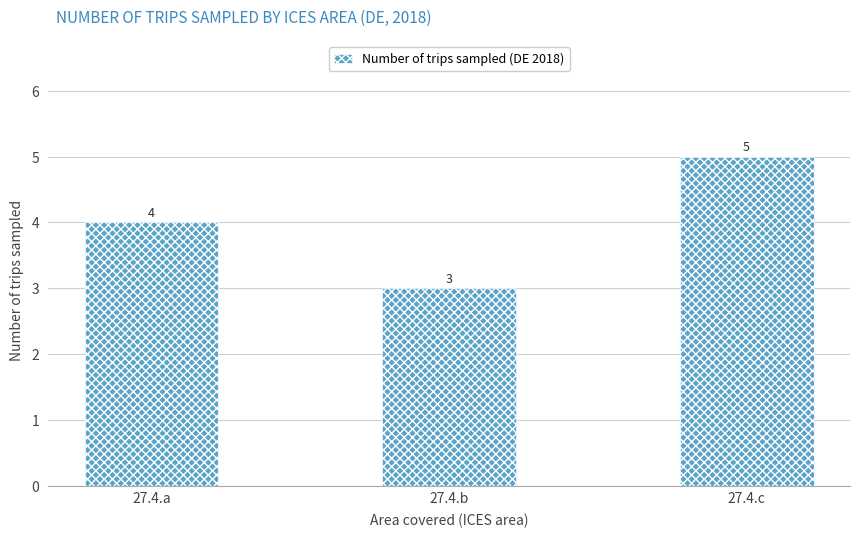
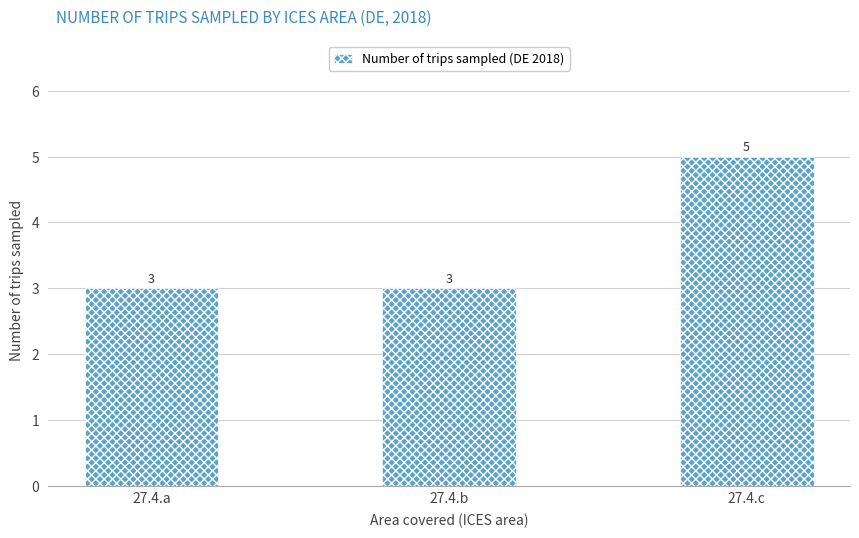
27.4.a: 4 -> 3
